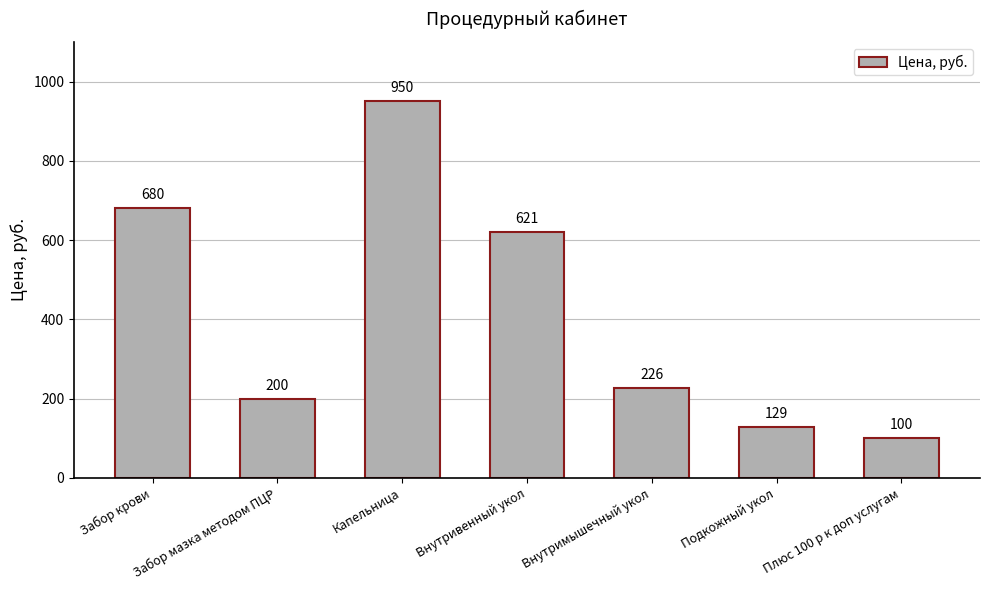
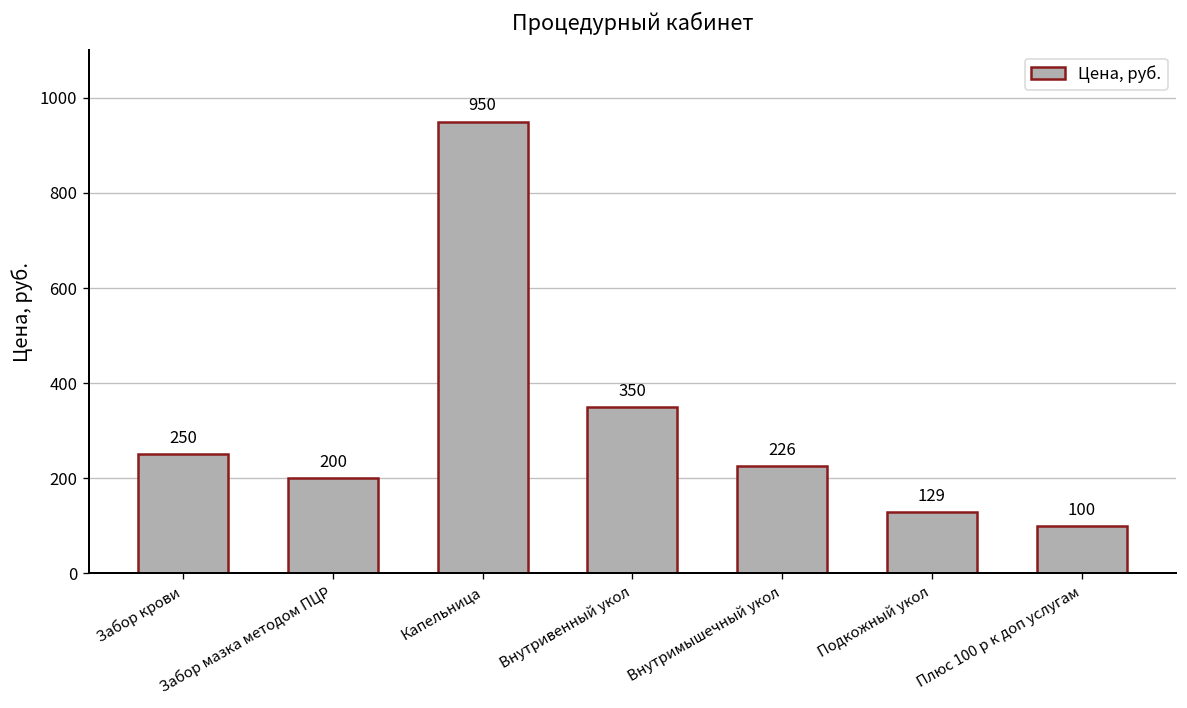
Забор крови: 680 -> 250
Внутривенный укол: 621 -> 350
